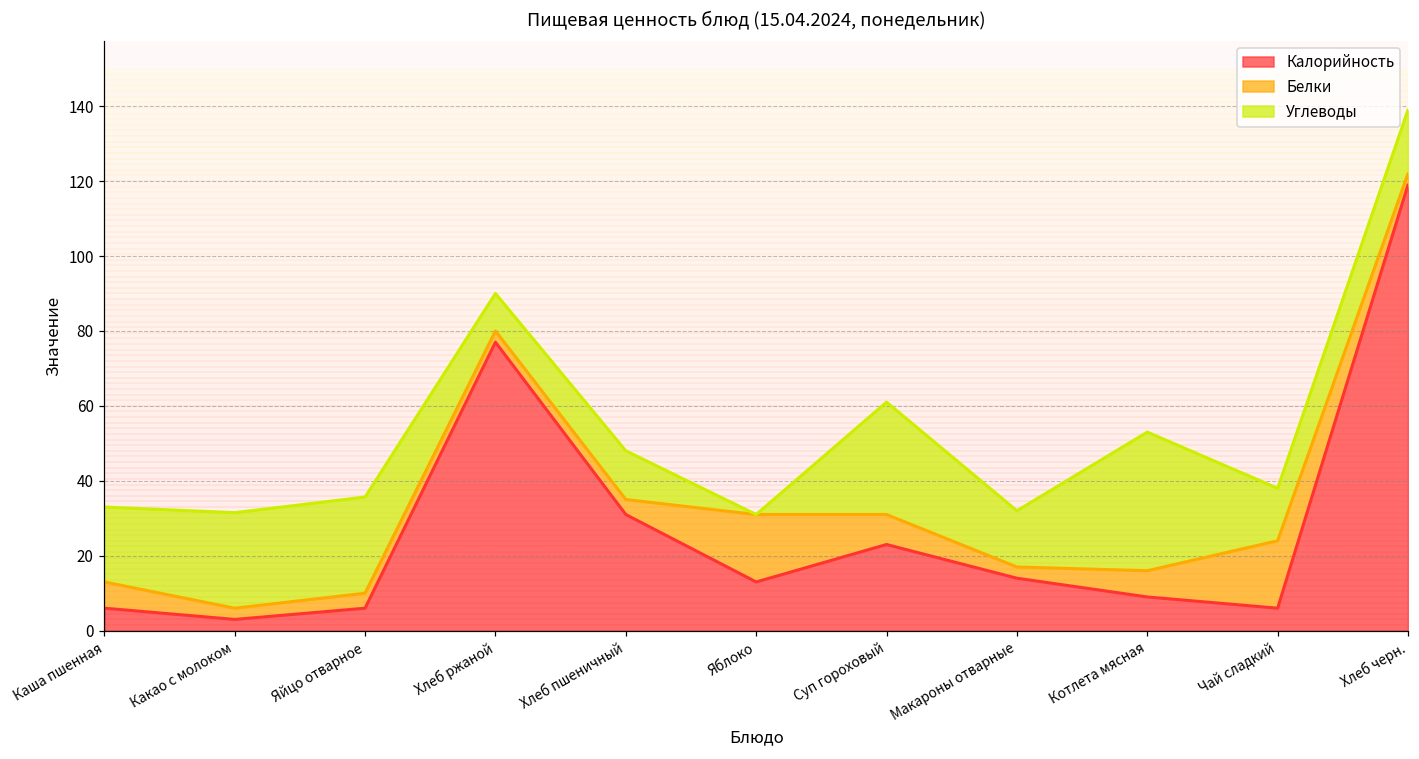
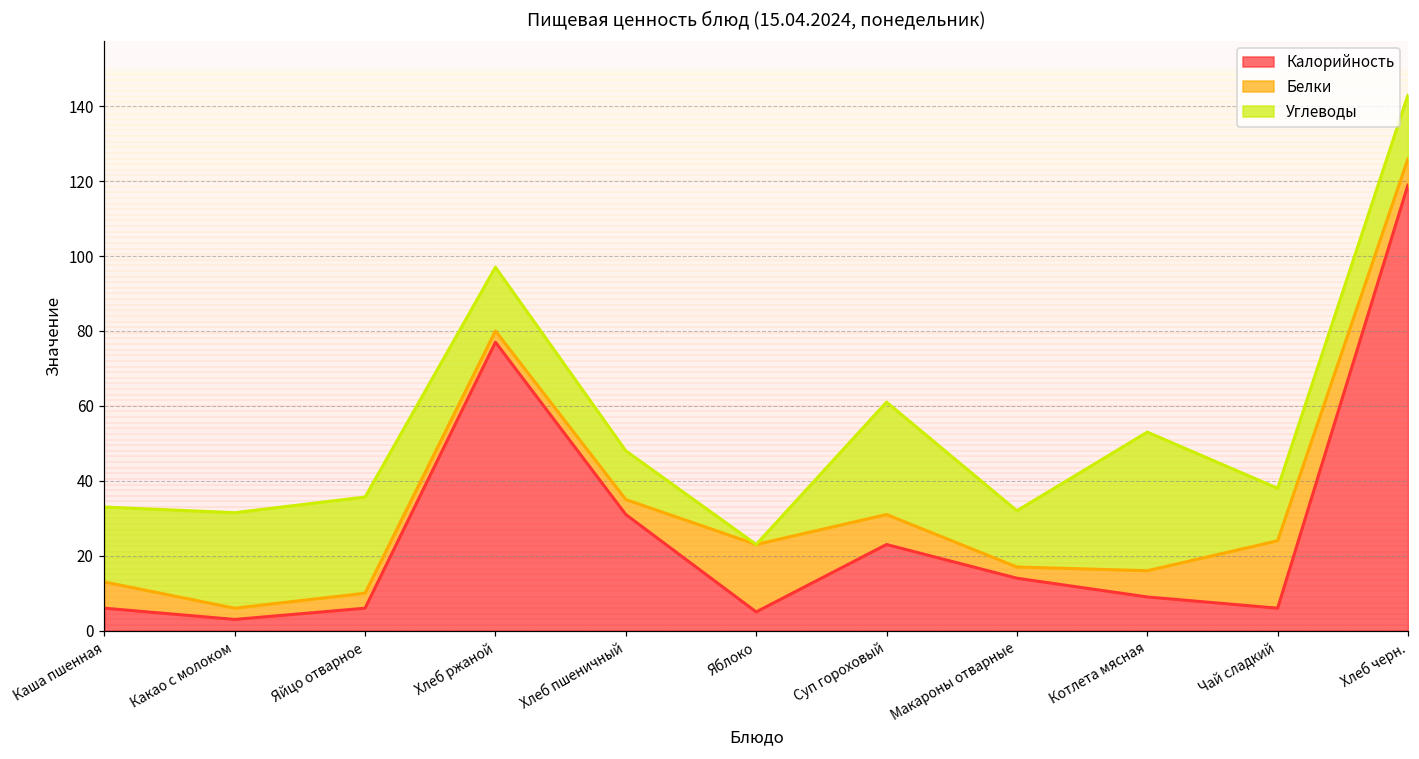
Углеводы, Хлеб ржаной: 10 -> 17
Калорийность, Яблоко: 13 -> 5
Белки, Хлеб черн.: 3 -> 7
